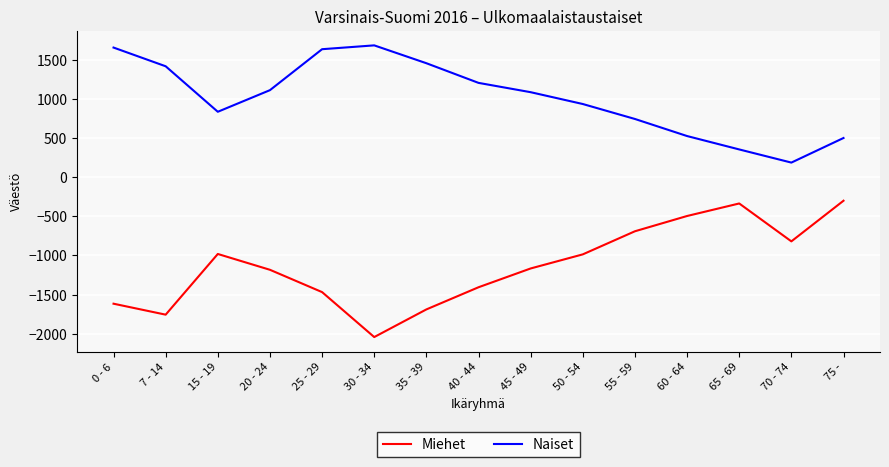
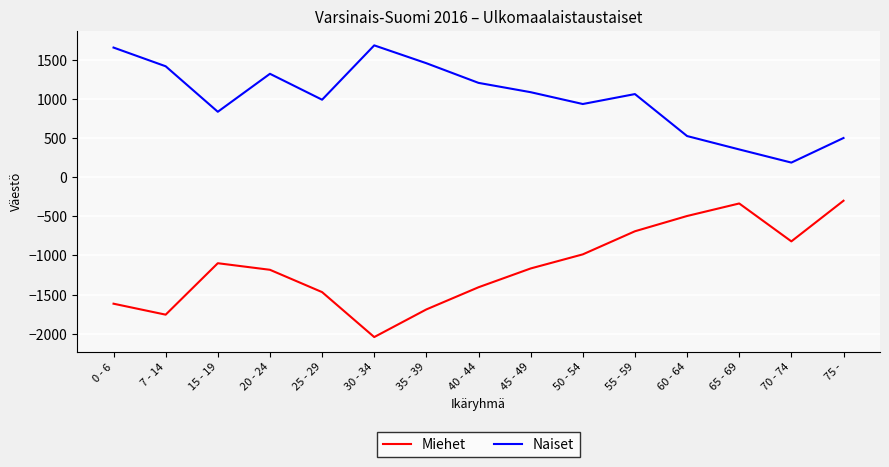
Miehet, 15 - 19: -1000 -> -1100
Naiset, 20 - 24: 1100 -> 1300
Naiset, 25 - 29: 1600 -> 1000
Naiset, 55 - 59: 700 -> 1100
